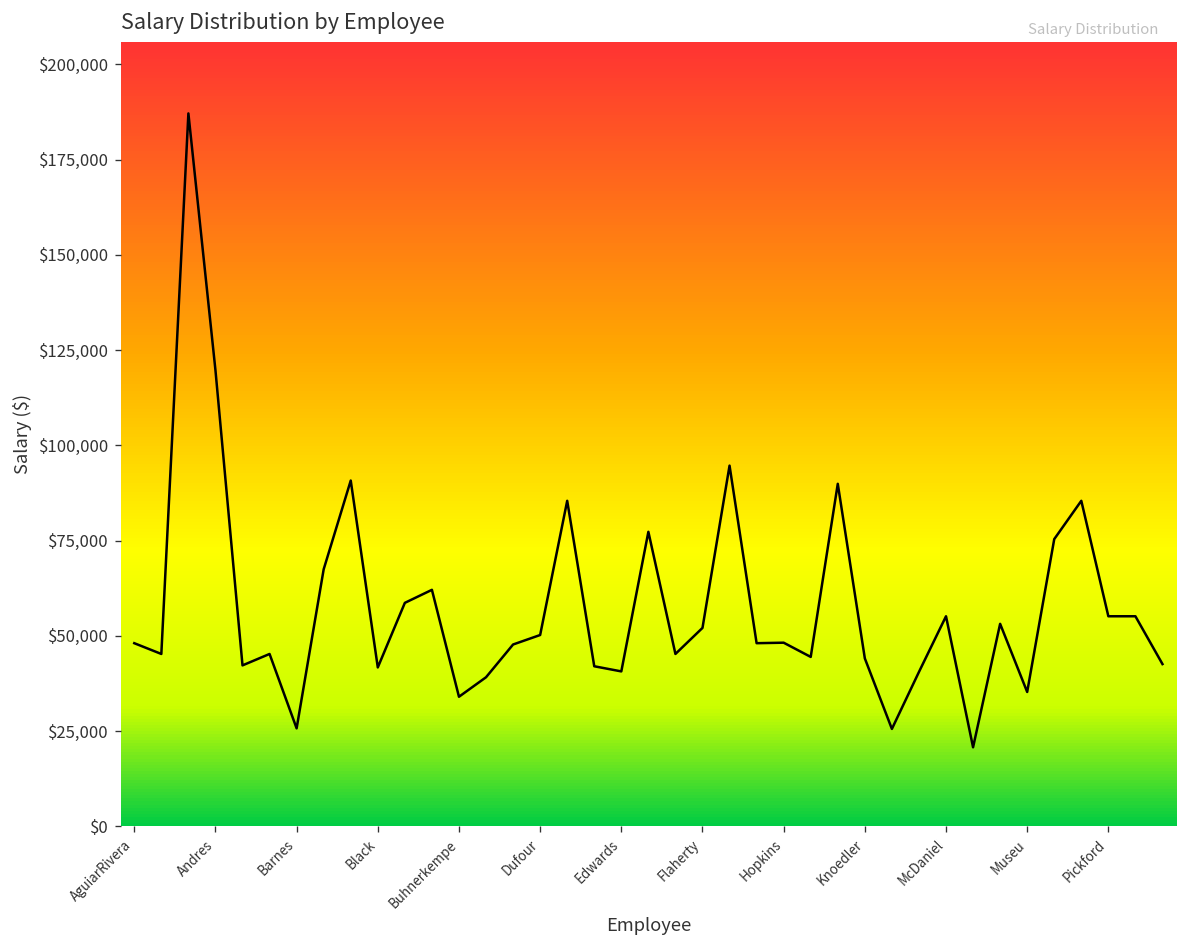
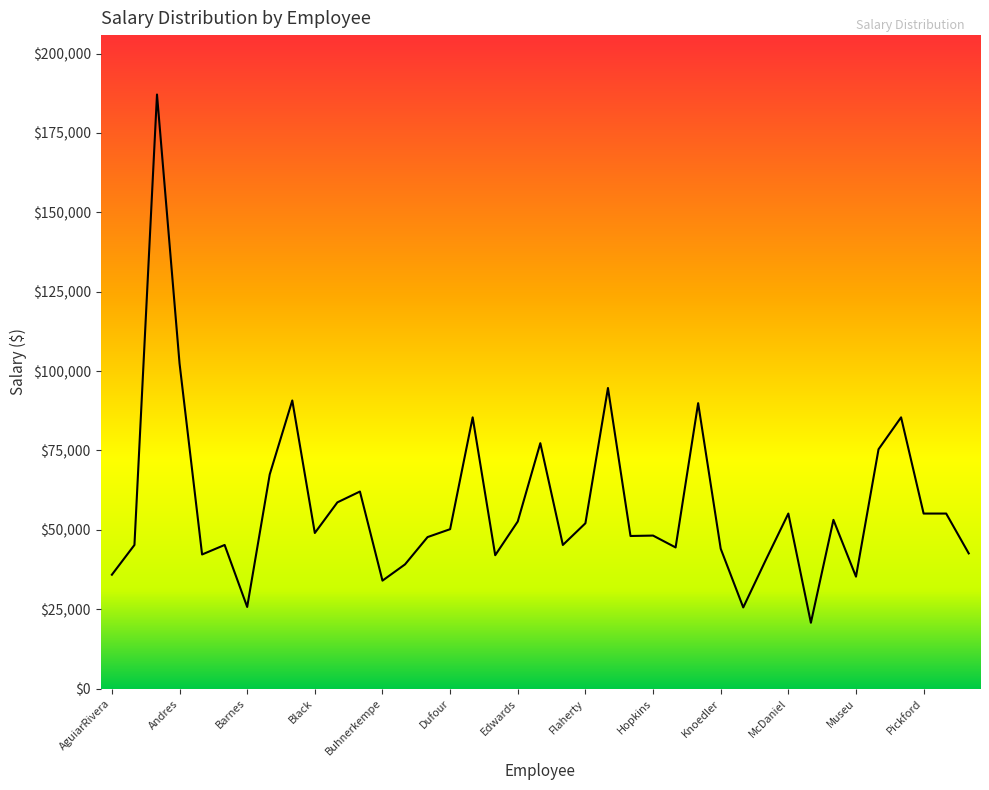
AguiarRivera: $48,000 -> $36,000
Andres: $120,000 -> $102,000
Black: $42,000 -> $49,000
Edwards: $41,000 -> $53,000
